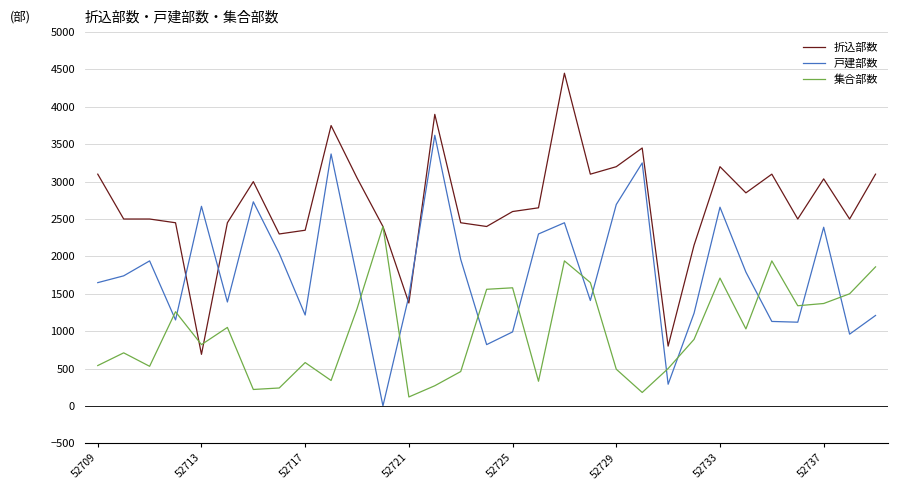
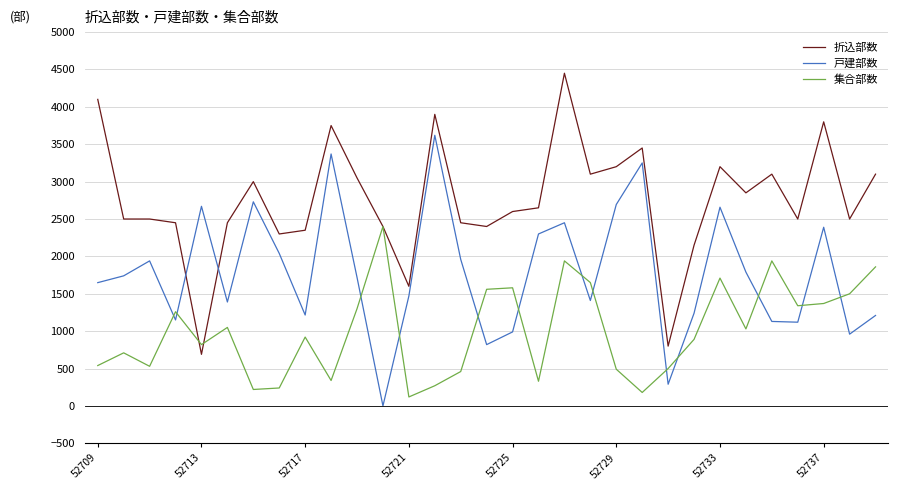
折込部数, 52709: 3100 -> 4100
集合部数, 52717: 600 -> 900
折込部数, 52721: 1400 -> 1600
折込部数, 52737: 3000 -> 3800
